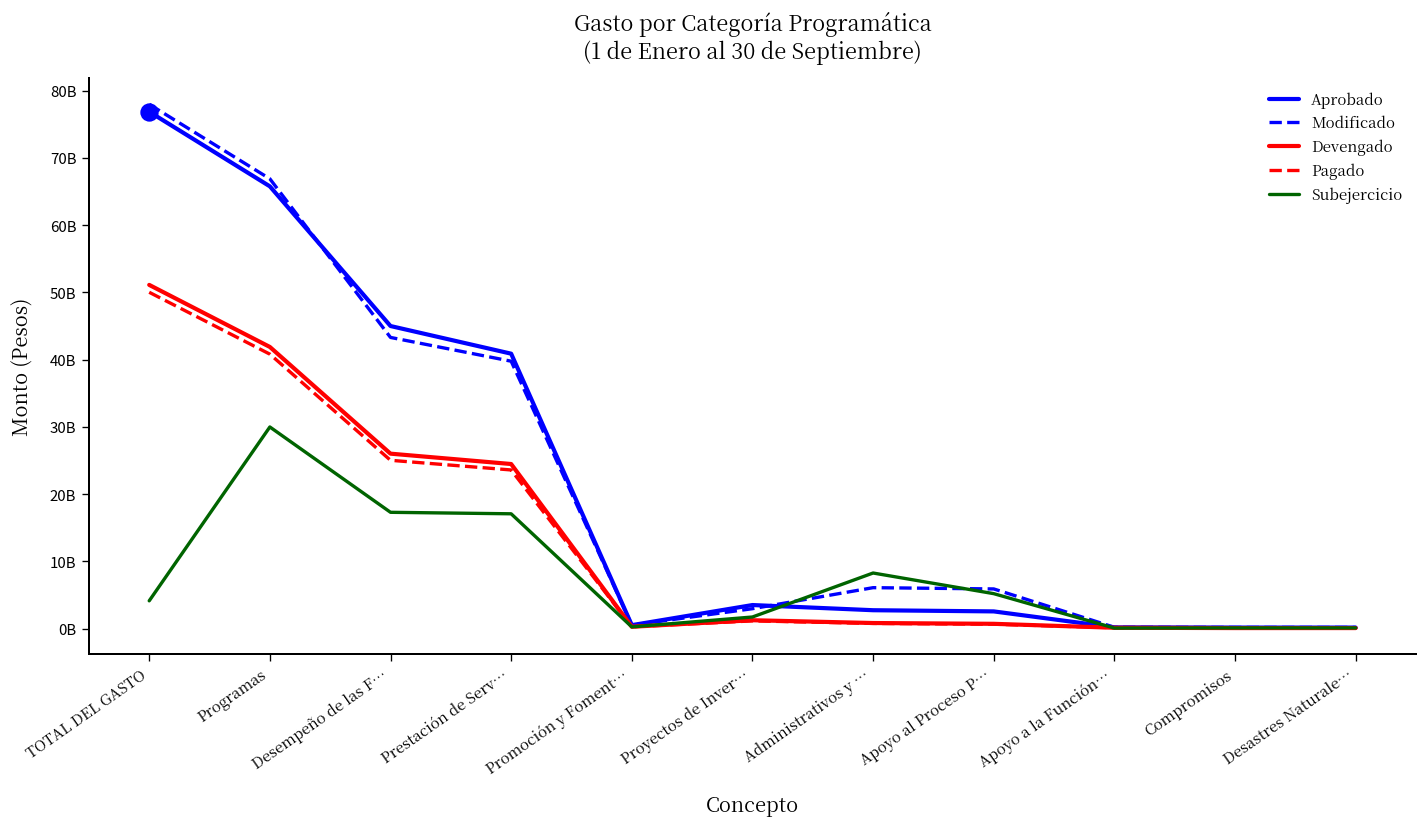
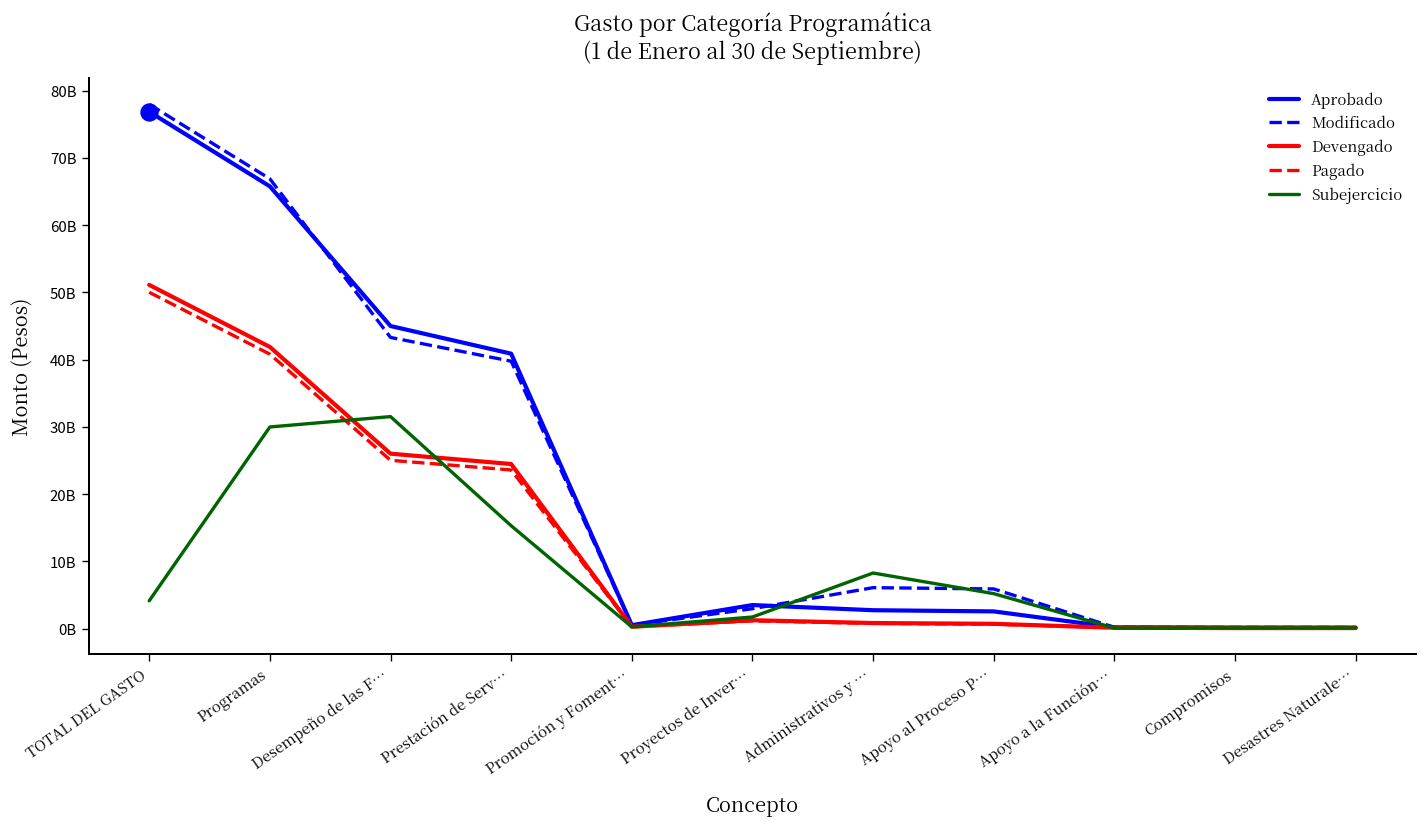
Subejercicio, Desempeño de las F…: 17000000000 -> 32000000000
Subejercicio, Prestación de Serv…: 17000000000 -> 15000000000
